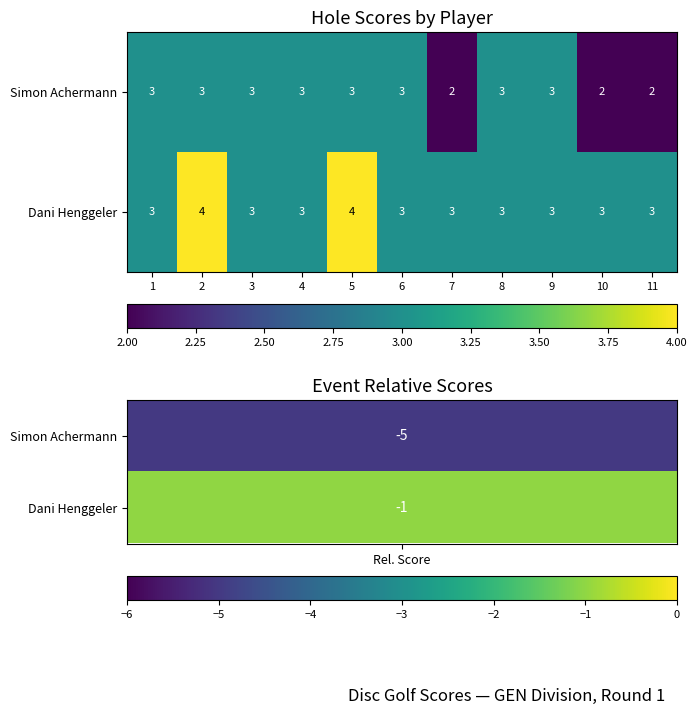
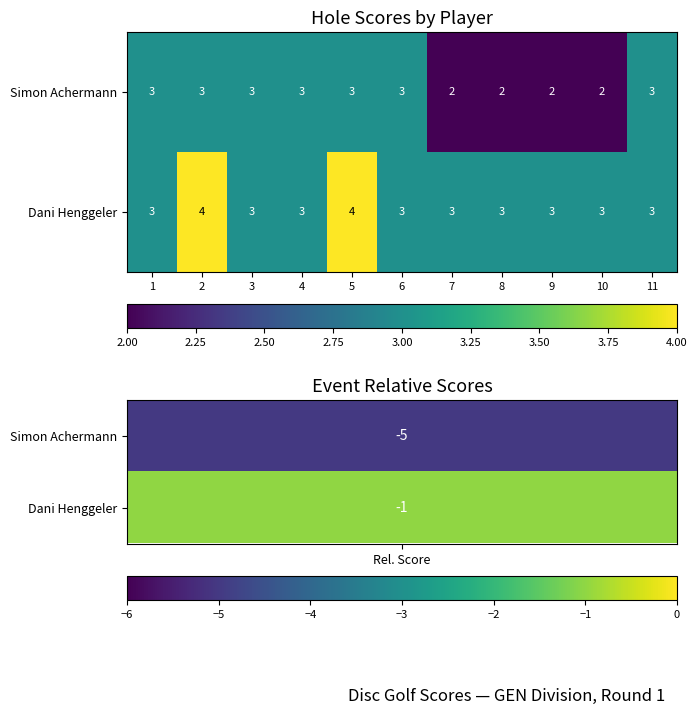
Hole Scores by Player, Simon Achermann, 8: 3 -> 2
Hole Scores by Player, Simon Achermann, 9: 3 -> 2
Hole Scores by Player, Simon Achermann, 11: 2 -> 3
